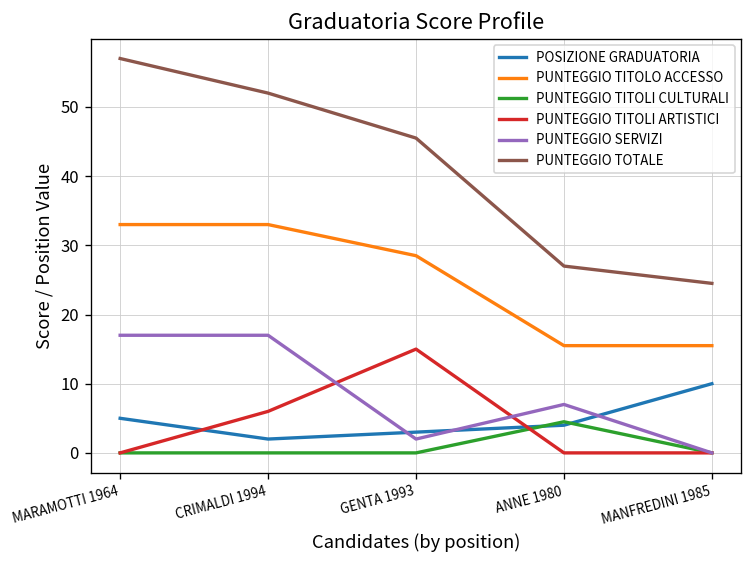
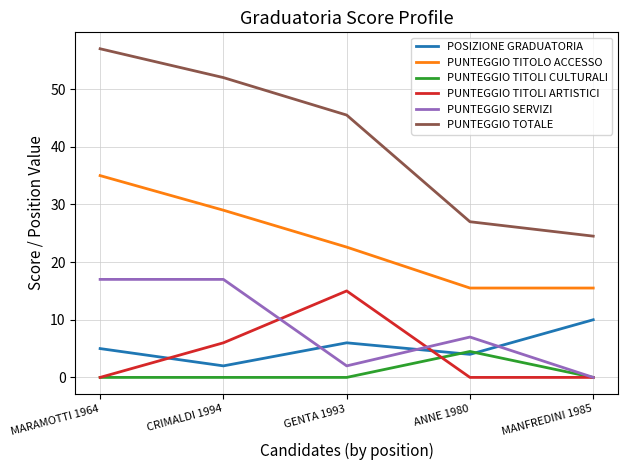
PUNTEGGIO TITOLO ACCESSO, MARAMOTTI 1964: 33 -> 35
PUNTEGGIO TITOLO ACCESSO, CRIMALDI 1994: 33 -> 29
POSIZIONE GRADUATORIA, GENTA 1993: 3 -> 6
PUNTEGGIO TITOLO ACCESSO, GENTA 1993: 29 -> 23
